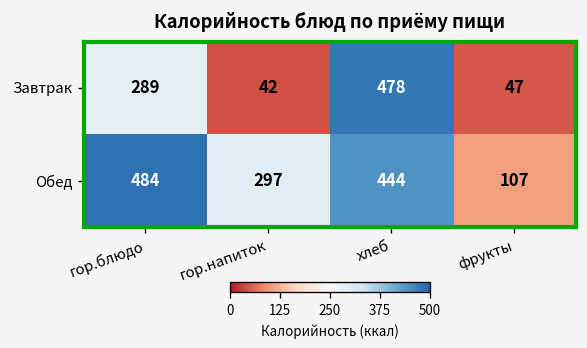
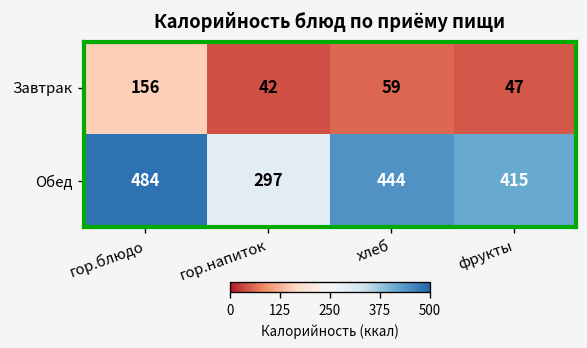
Завтрак, гор.блюдо: 289 -> 156
Завтрак, хлеб: 478 -> 59
Обед, фрукты: 107 -> 415
